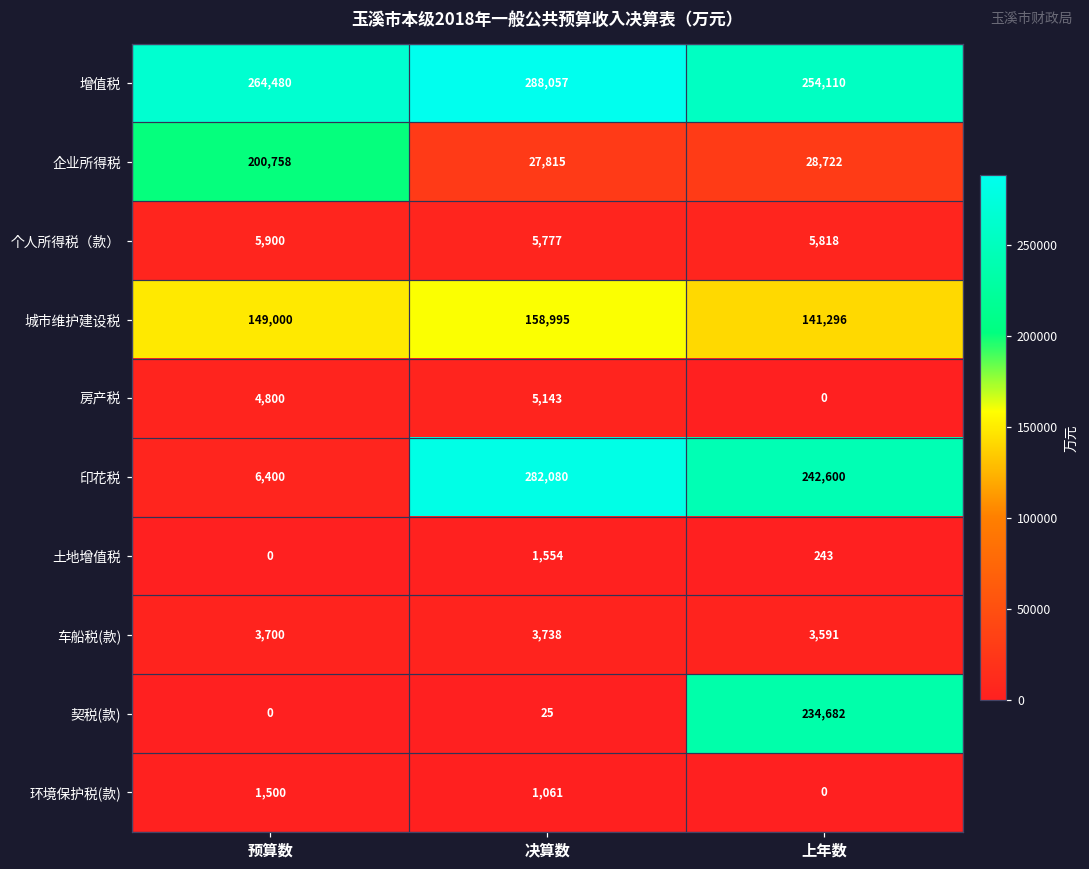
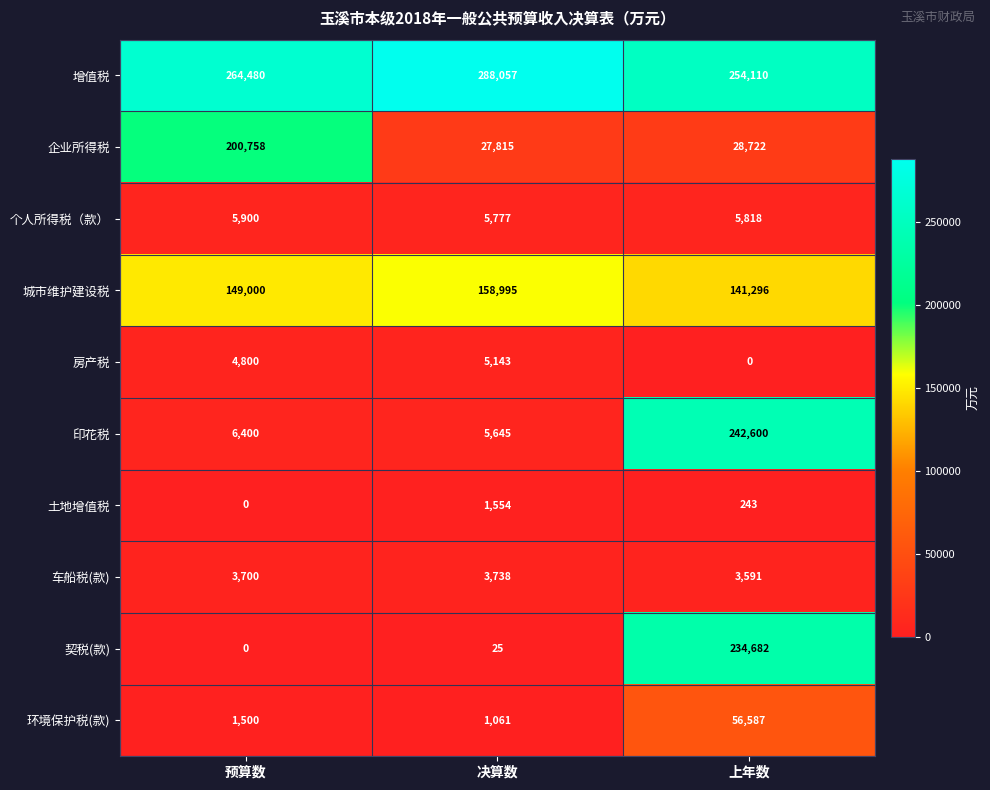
印花税, 决算数: 282,080 -> 5,645
环境保护税(款), 上年数: 0 -> 56,587
